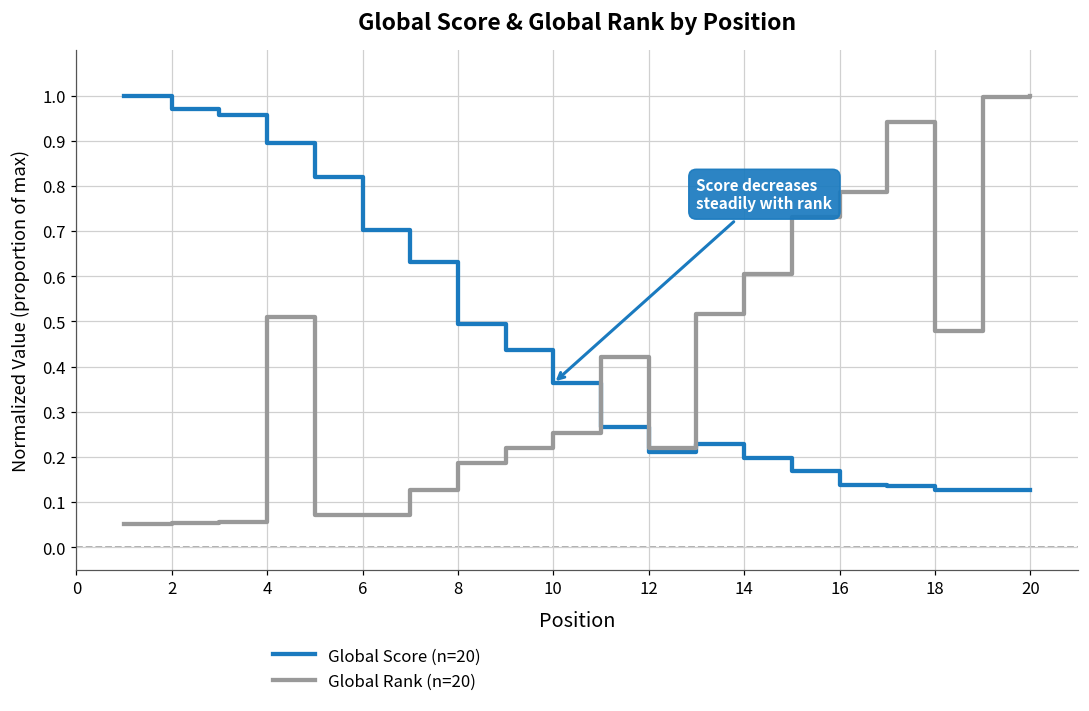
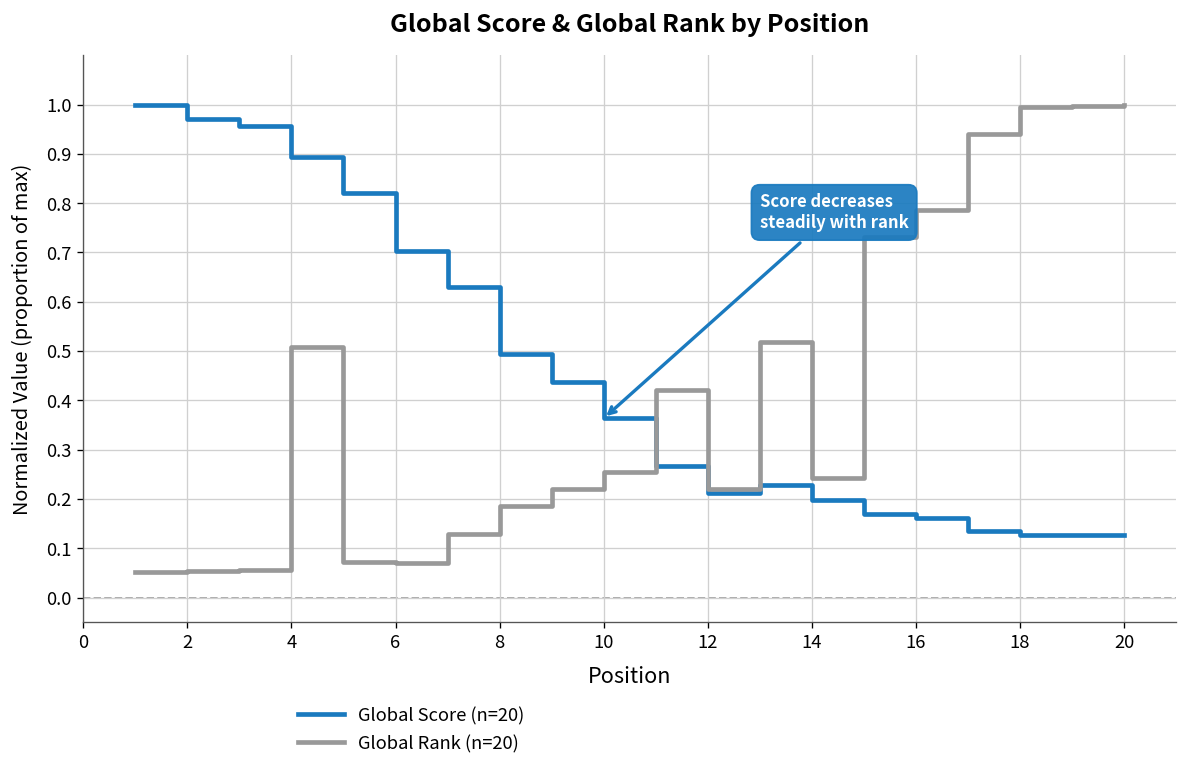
Global Rank (n=20), 14: 0.61 -> 0.24
Global Score (n=20), 16: 0.14 -> 0.16
Global Rank (n=20), 18: 0.48 -> 1.00
